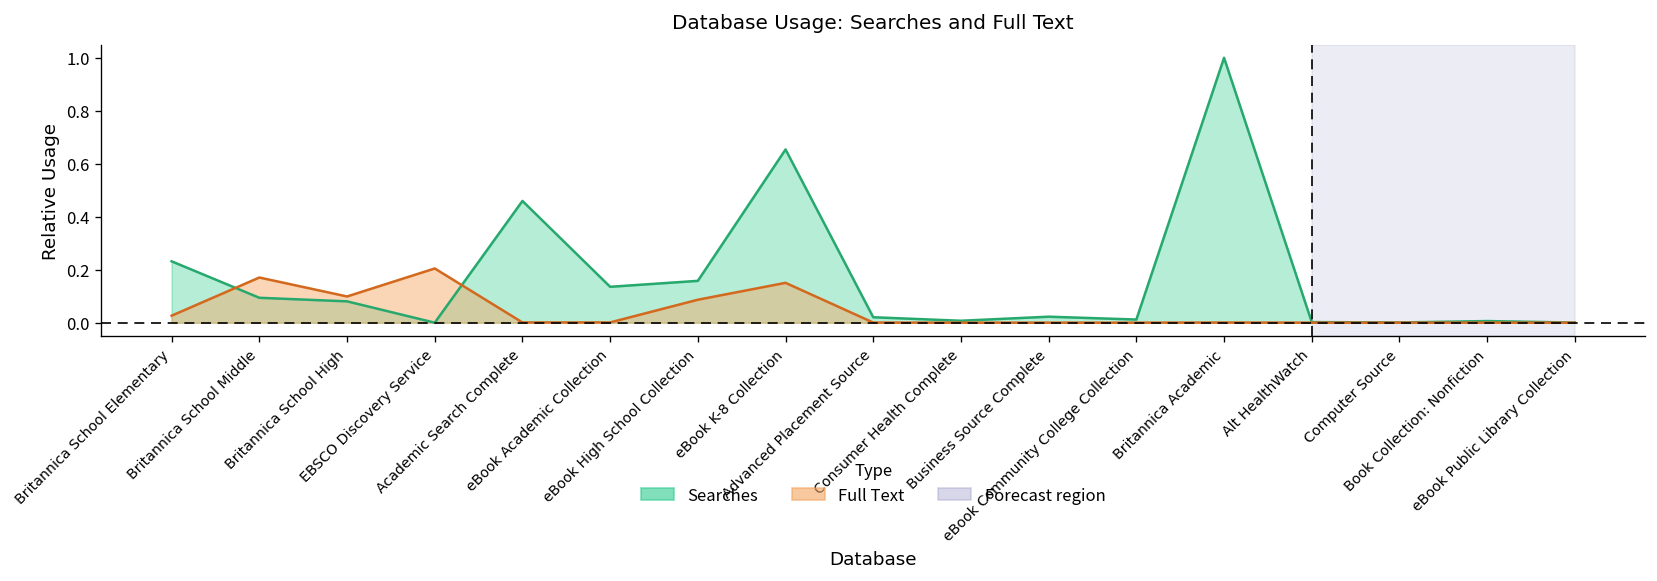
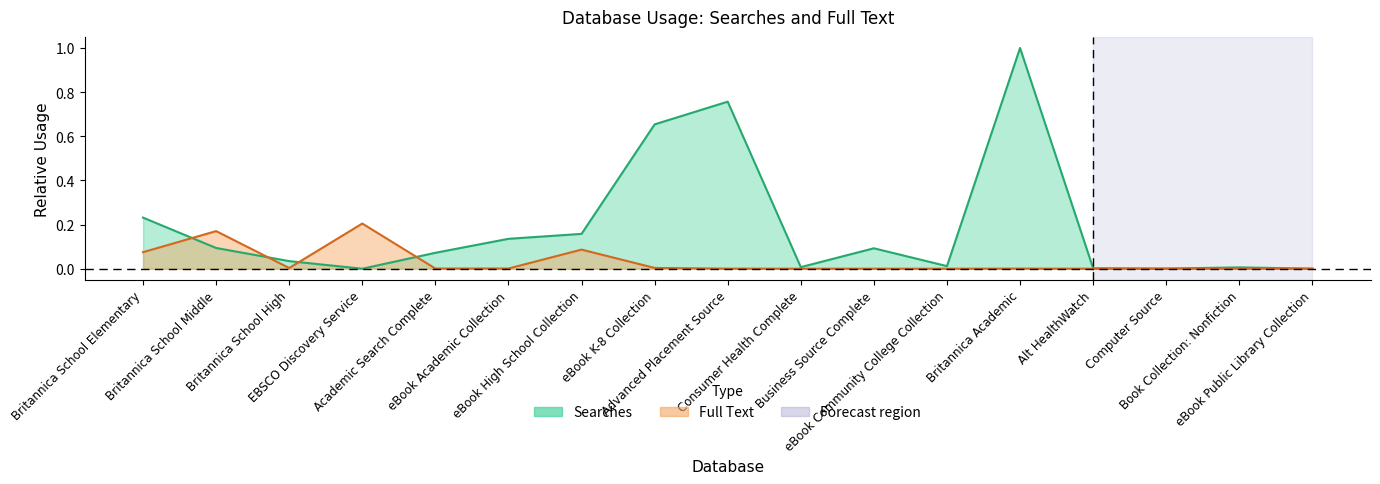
Full Text, Britannica School Elementary: 0.03 -> 0.07
Searches, Britannica School High: 0.08 -> 0.03
Full Text, Britannica School High: 0.10 -> 0.00
Searches, Academic Search Complete: 0.46 -> 0.07
Full Text, eBook K-8 Collection: 0.15 -> 0.00
Searches, Advanced Placement Source: 0.02 -> 0.76
Searches, Business Source Complete: 0.02 -> 0.09
